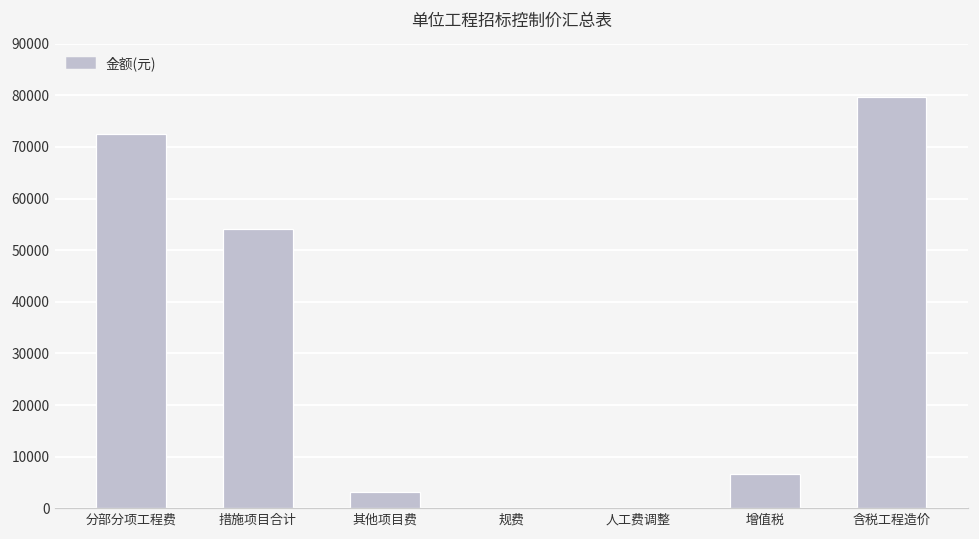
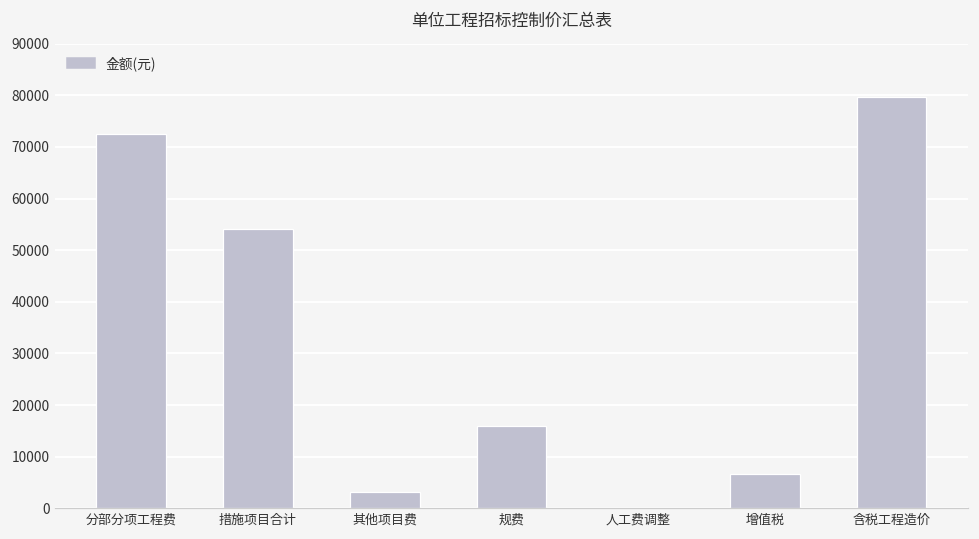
规费: 0 -> 16000
